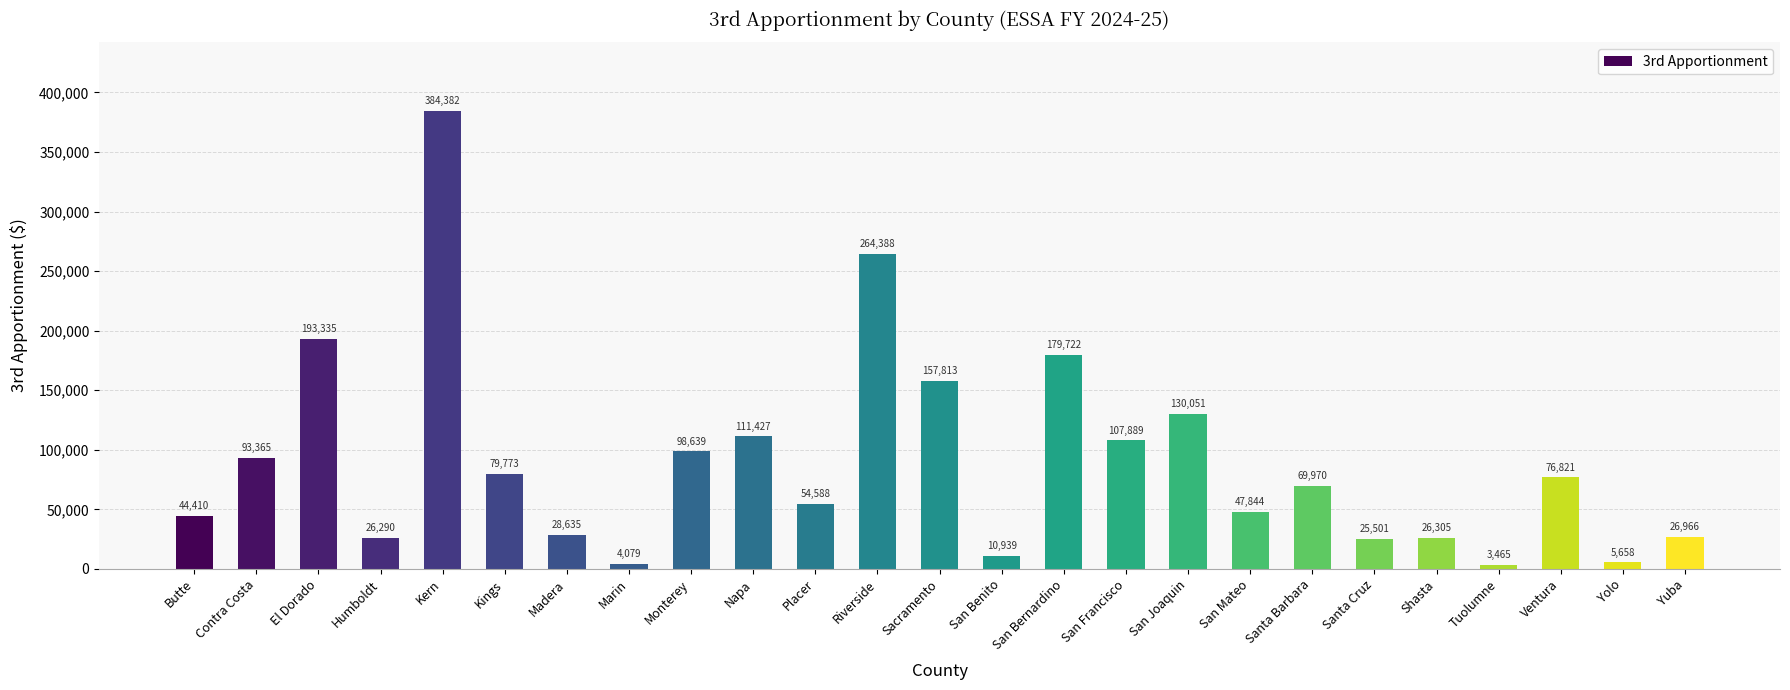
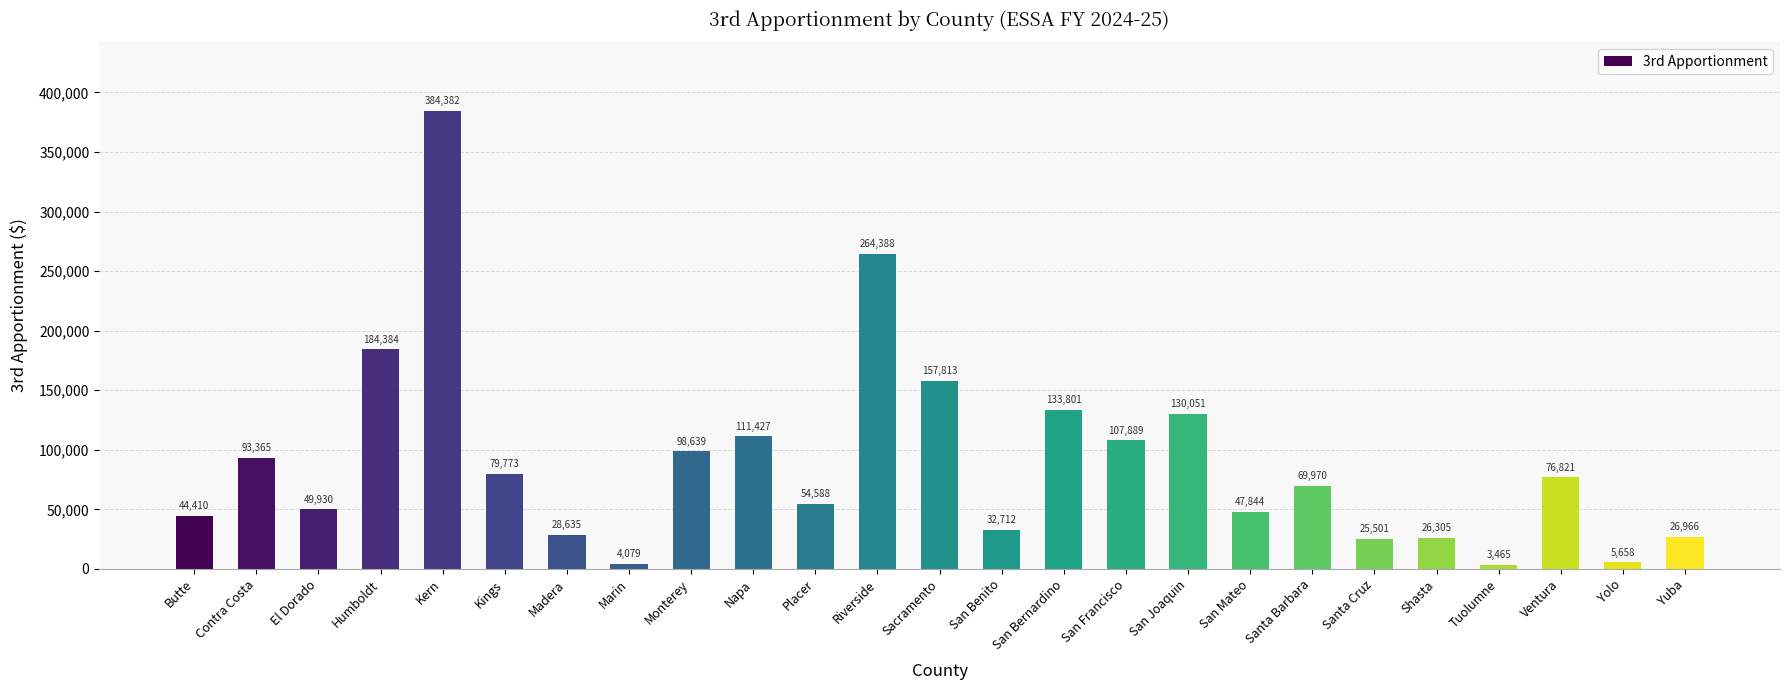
El Dorado: 193,335 -> 49,930
Humboldt: 26,290 -> 184,384
San Benito: 10,939 -> 32,712
San Bernardino: 179,722 -> 133,801
